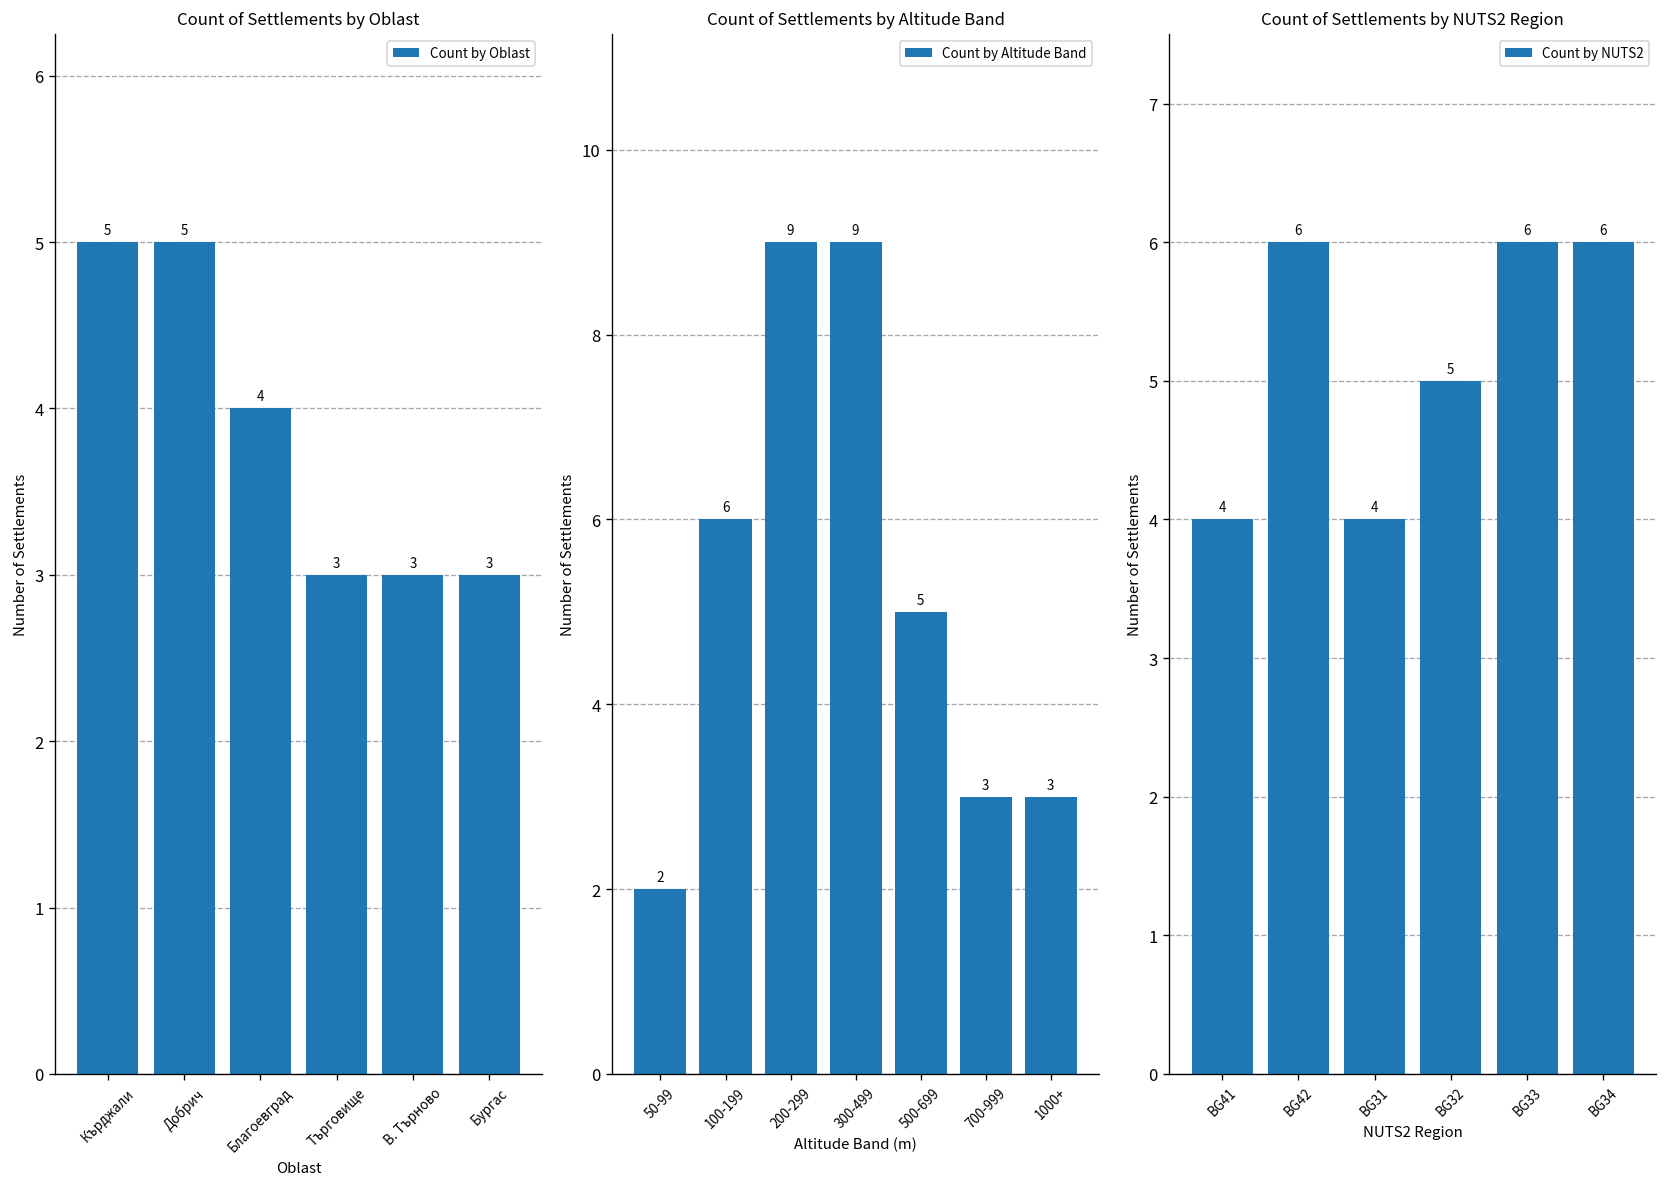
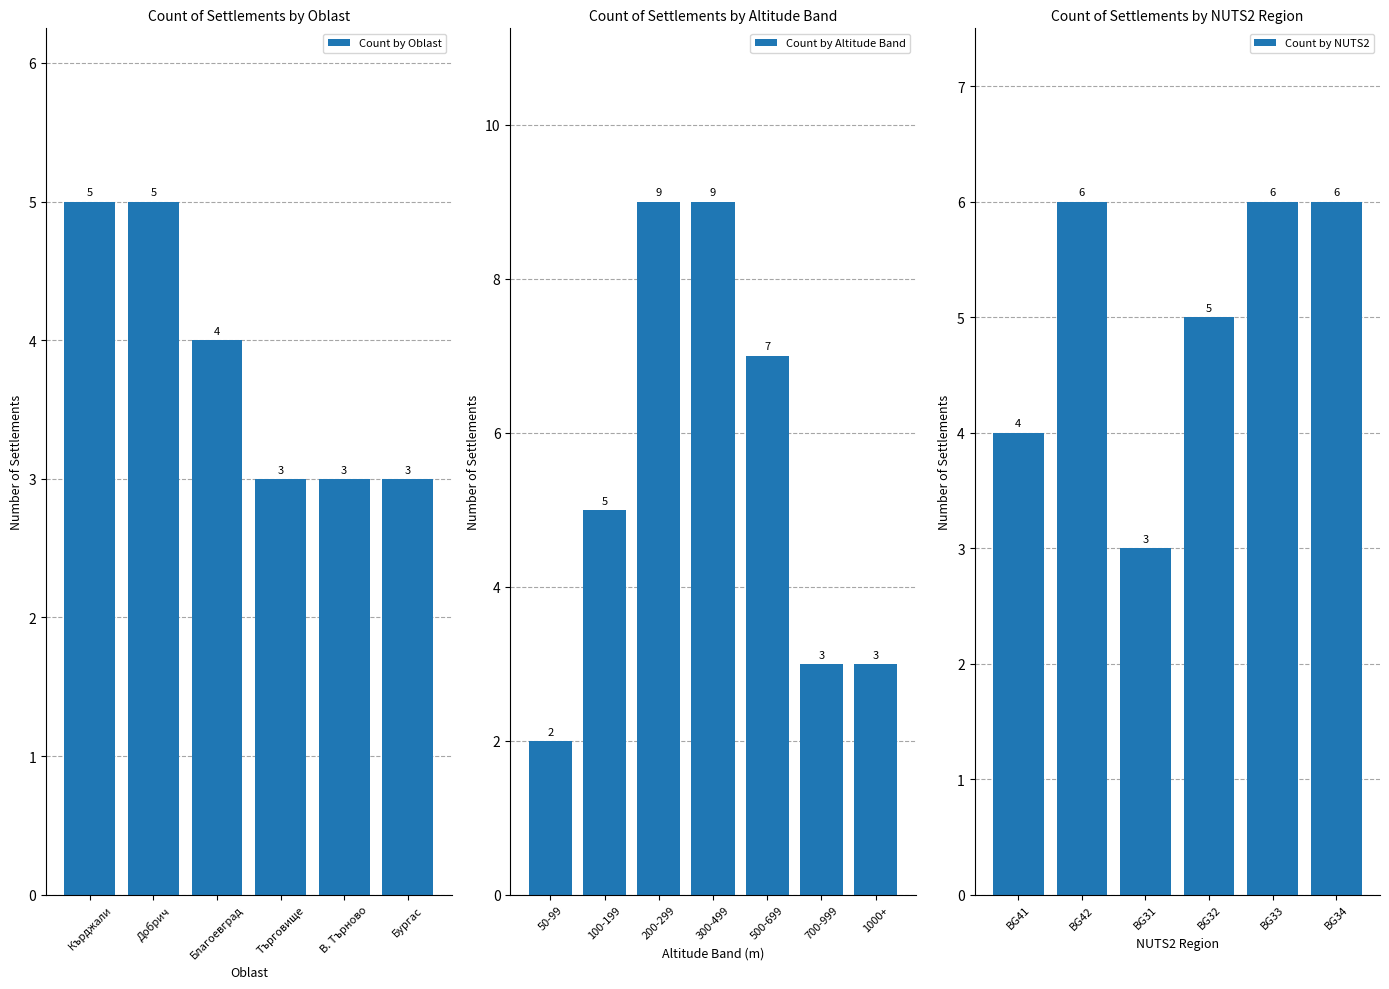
Count of Settlements by Altitude Band, 100-199: 6 -> 5
Count of Settlements by Altitude Band, 500-699: 5 -> 7
Count of Settlements by NUTS2 Region, BG31: 4 -> 3
